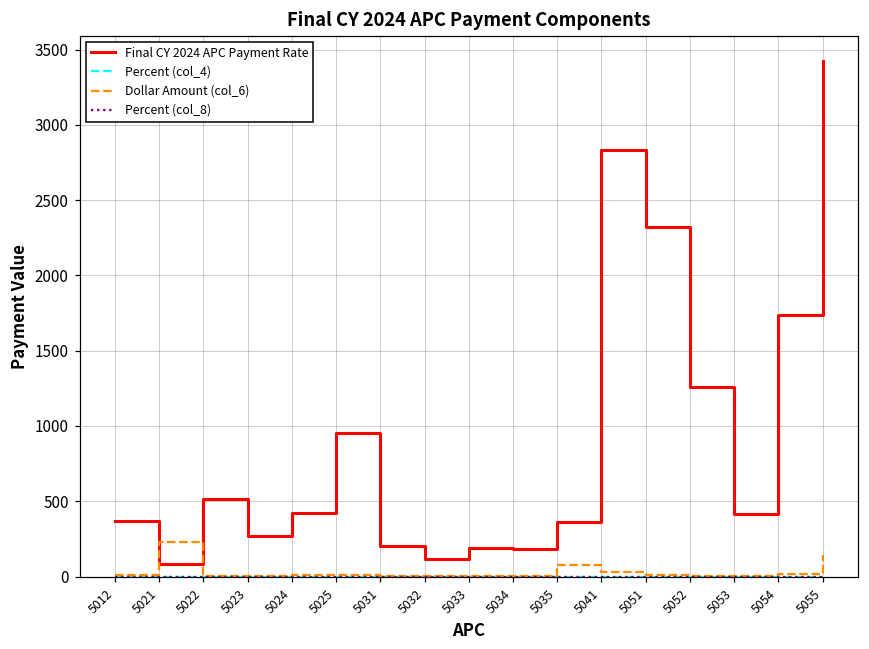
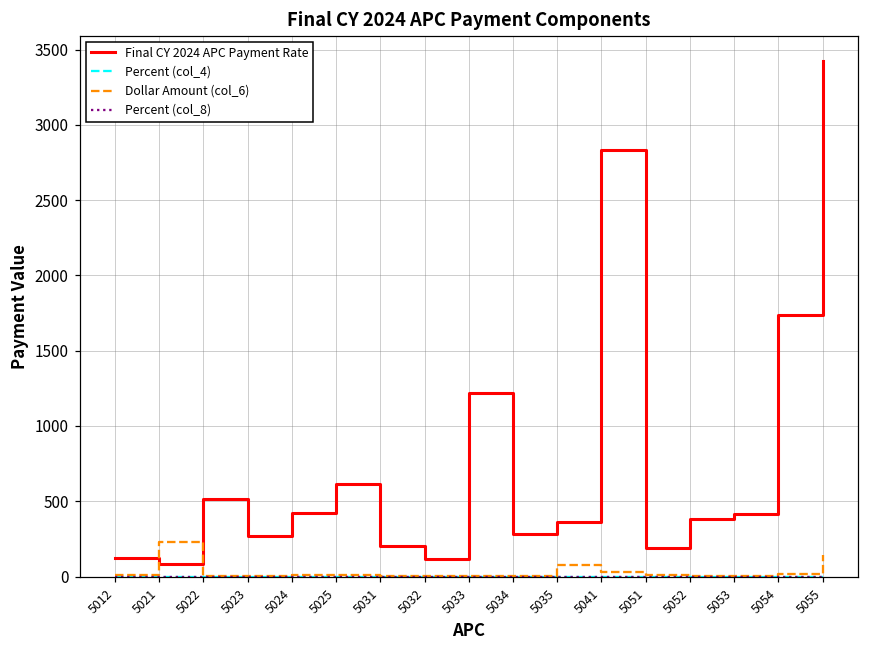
Final CY 2024 APC Payment Rate, 5012: 370 -> 130
Final CY 2024 APC Payment Rate, 5025: 950 -> 610
Final CY 2024 APC Payment Rate, 5033: 190 -> 1220
Final CY 2024 APC Payment Rate, 5034: 180 -> 280
Final CY 2024 APC Payment Rate, 5051: 2320 -> 190
Final CY 2024 APC Payment Rate, 5052: 1260 -> 380
